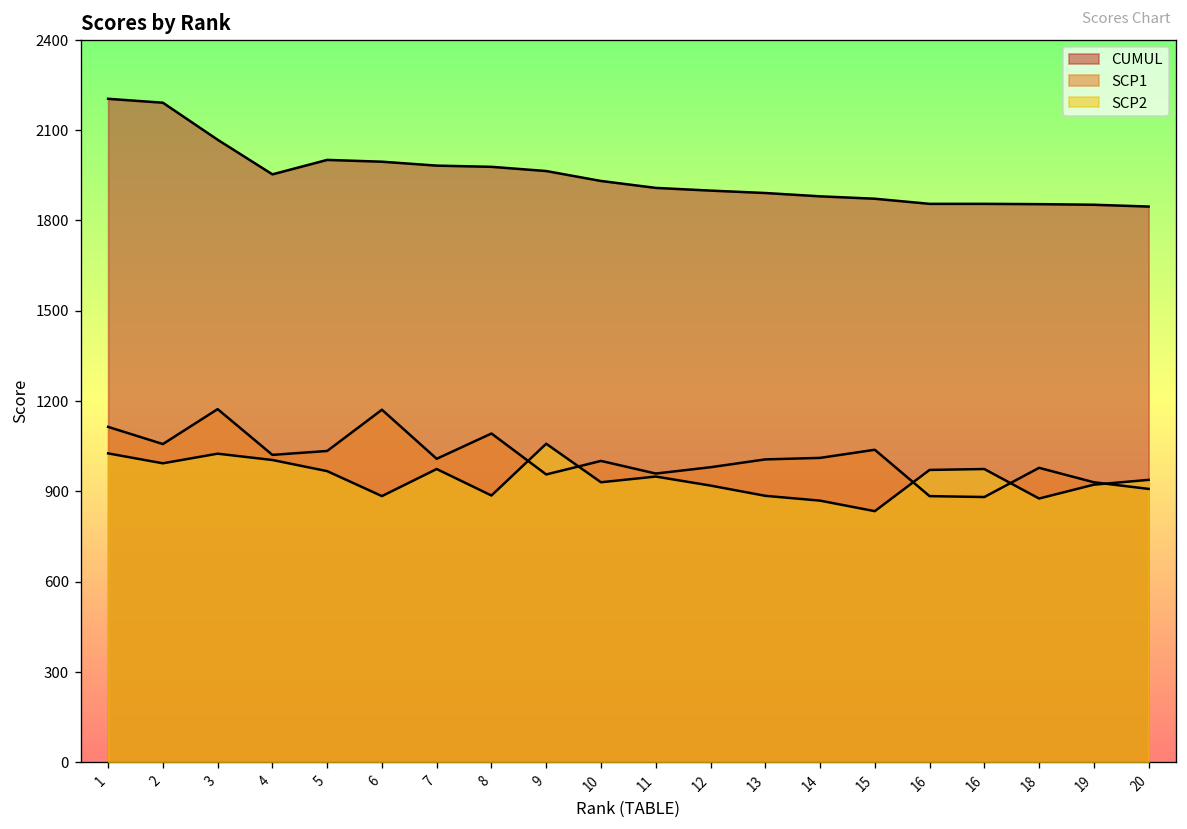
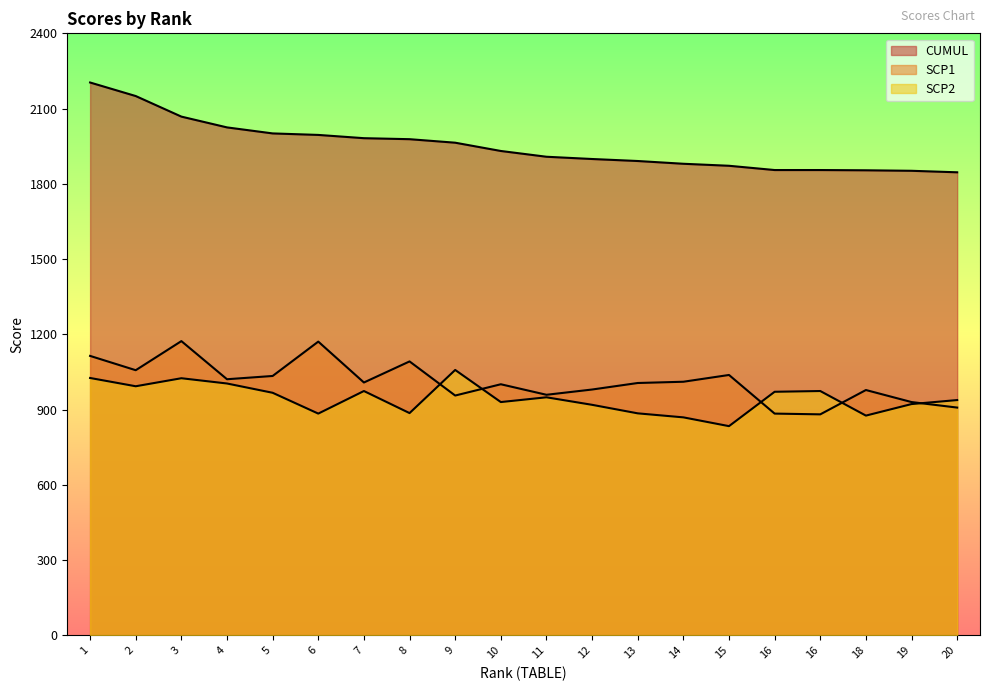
CUMUL, 2: 2190 -> 2150
CUMUL, 4: 1950 -> 2030
